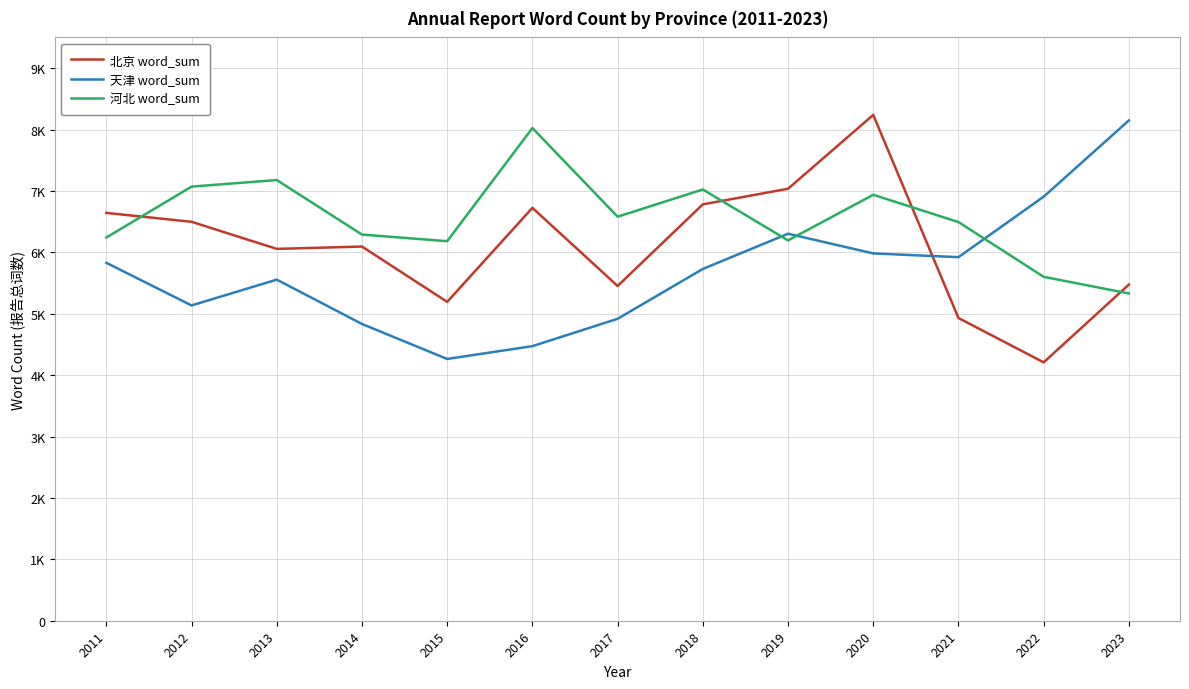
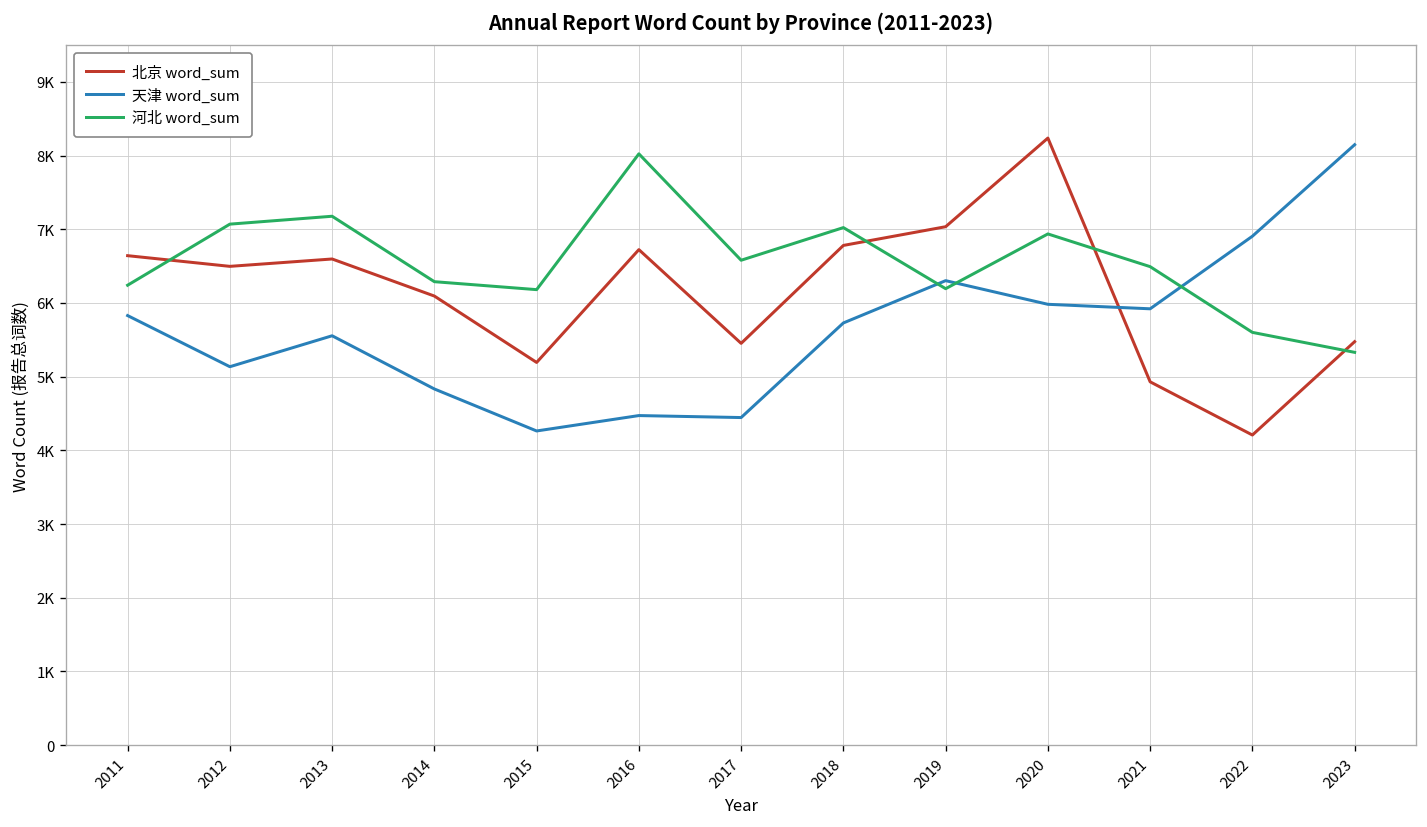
北京 word_sum, 2013: 6100 -> 6600
天津 word_sum, 2017: 4900 -> 4400
